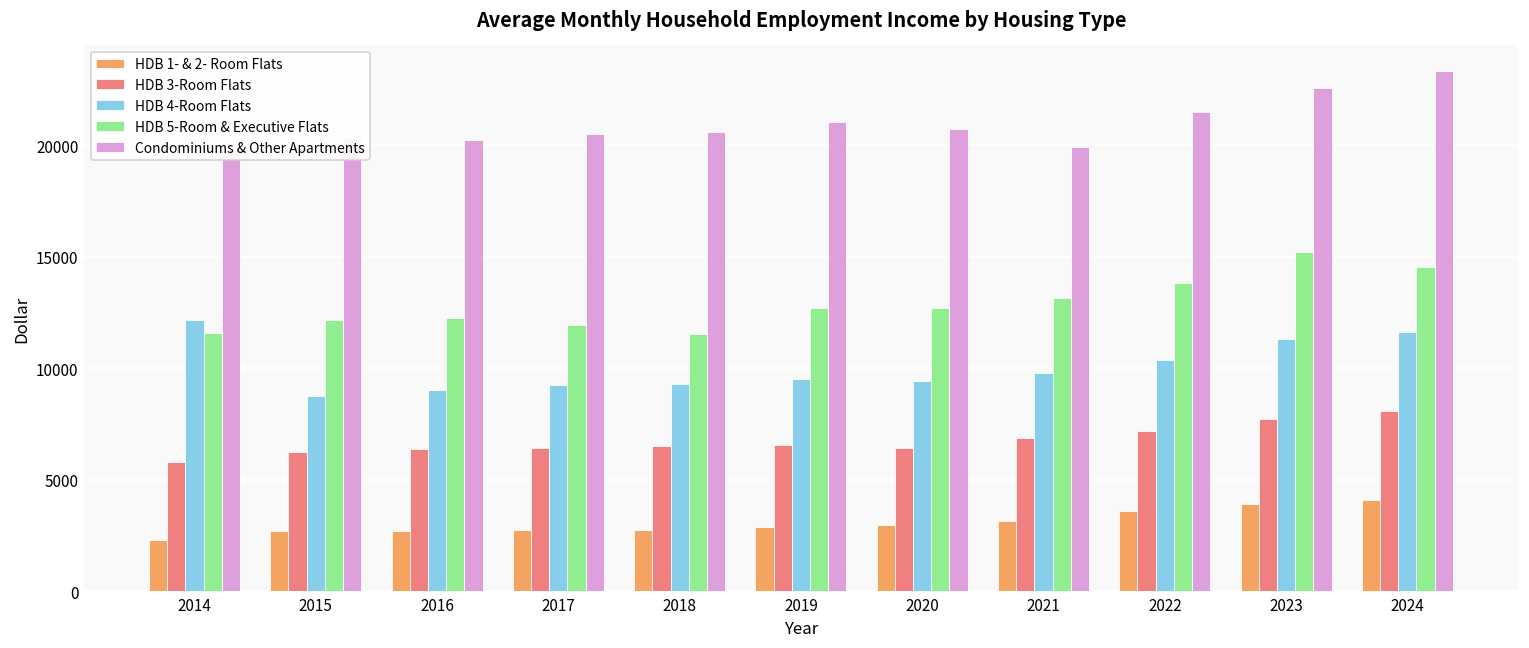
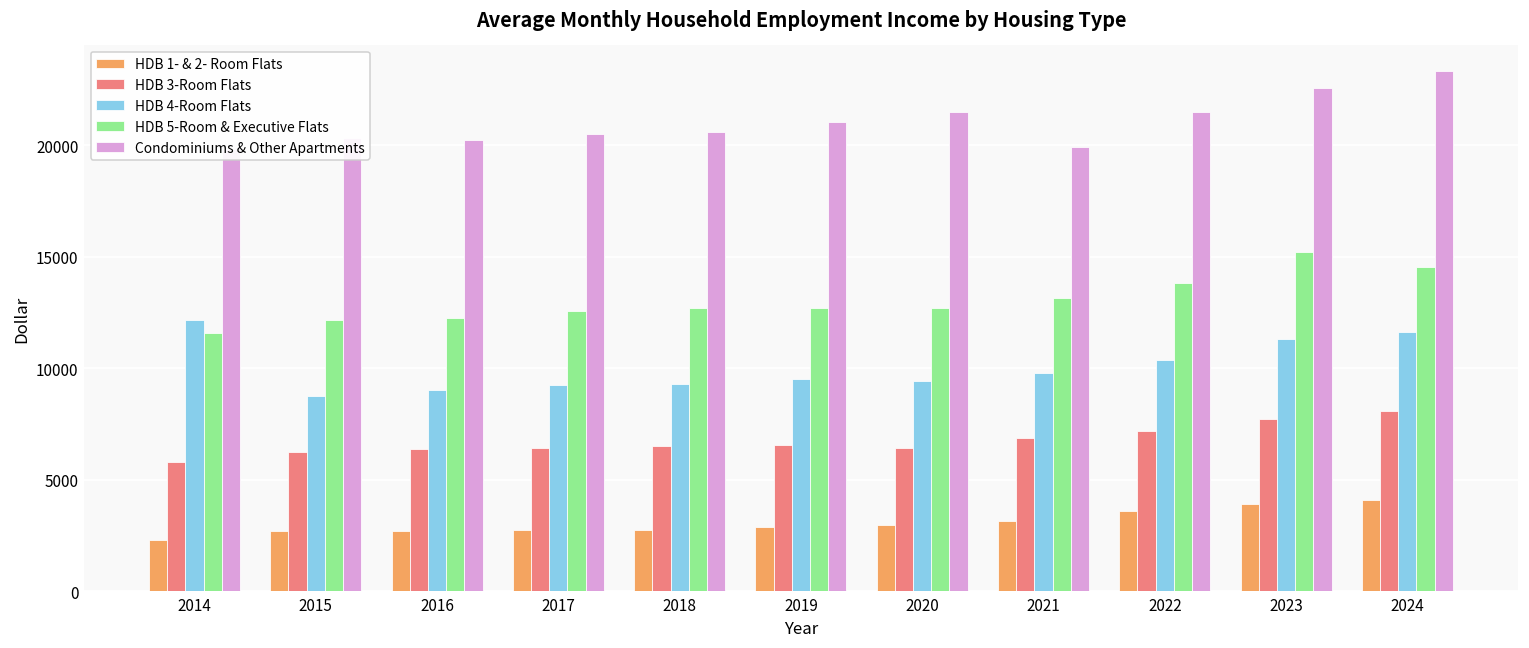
HDB 5-Room & Executive Flats, 2017: 11900 -> 12600
HDB 5-Room & Executive Flats, 2018: 11500 -> 12700
Condominiums & Other Apartments, 2020: 20700 -> 21500
